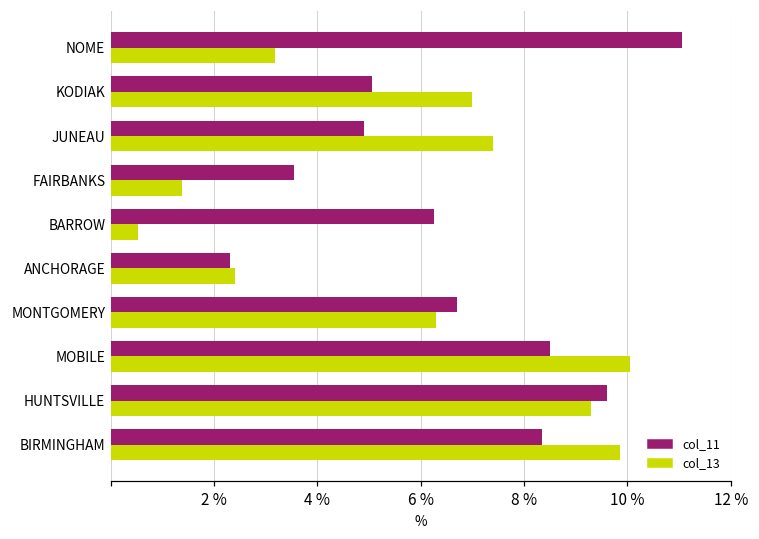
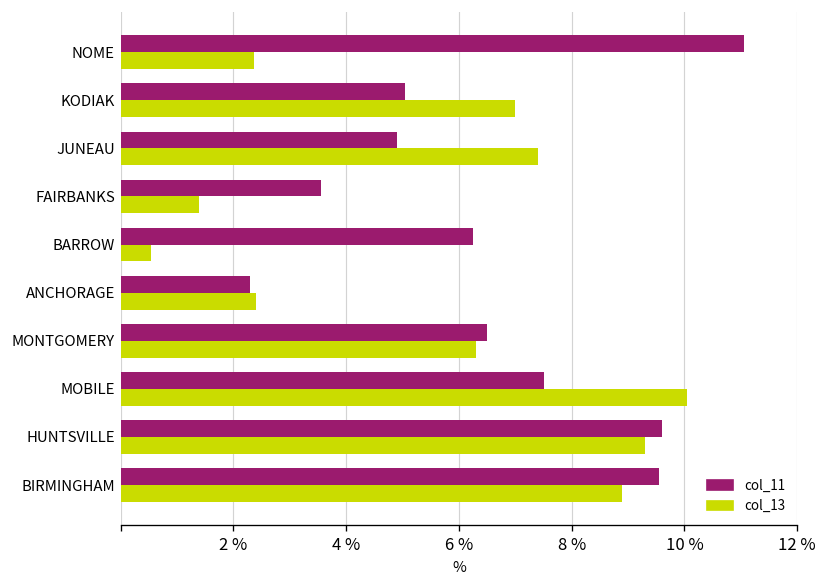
col_13, NOME: 3.2 % -> 2.4 %
col_11, MONTGOMERY: 6.7 % -> 6.5 %
col_11, MOBILE: 8.5 % -> 7.5 %
col_11, BIRMINGHAM: 8.4 % -> 9.6 %
col_13, BIRMINGHAM: 9.9 % -> 8.9 %
